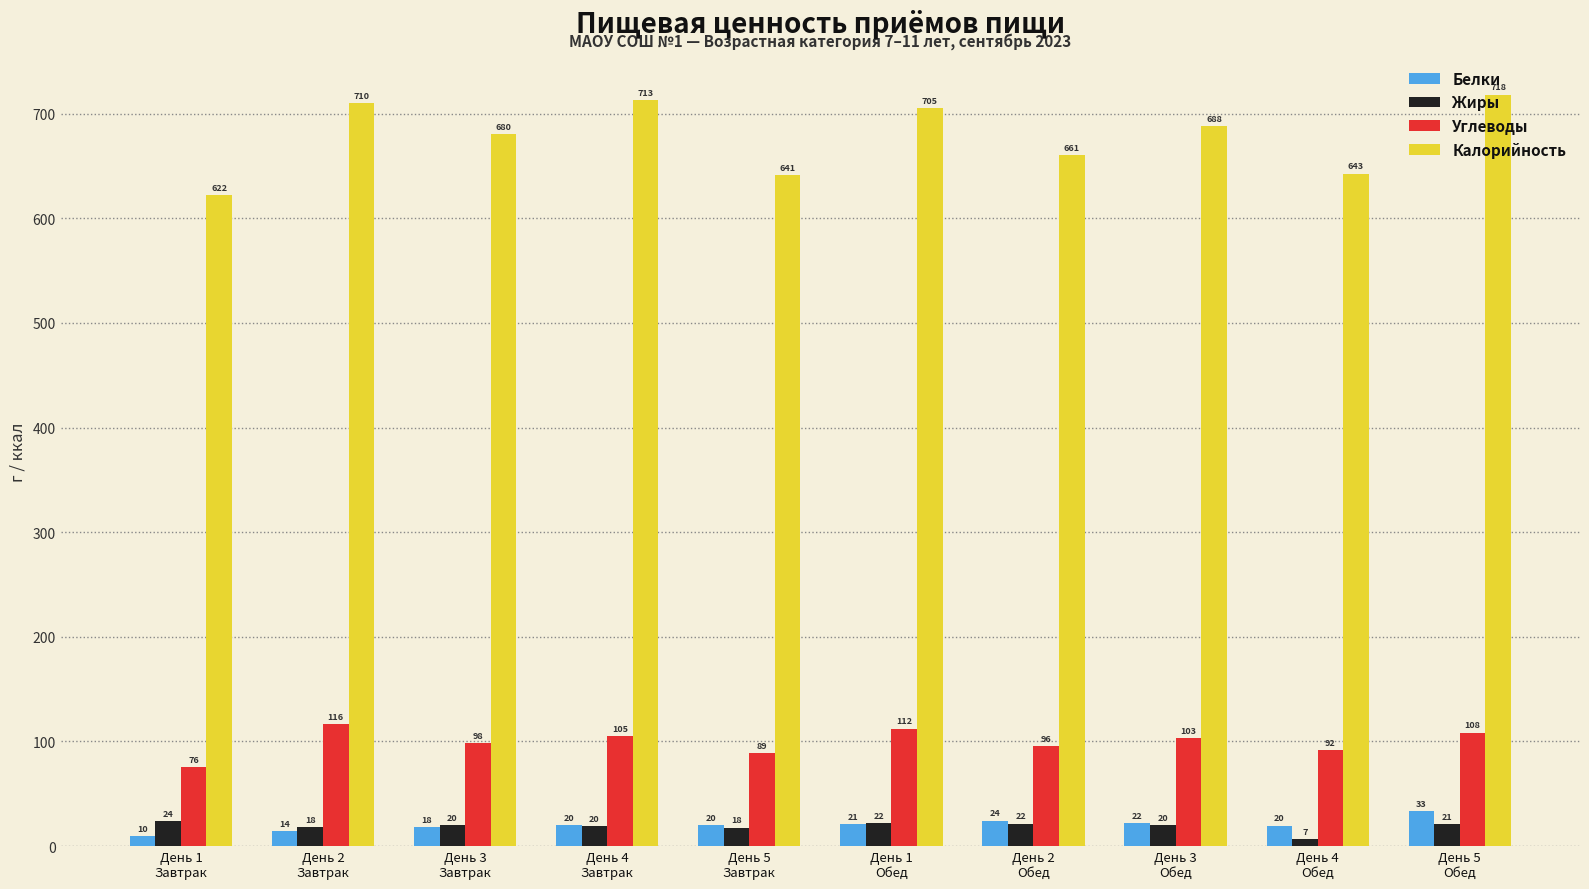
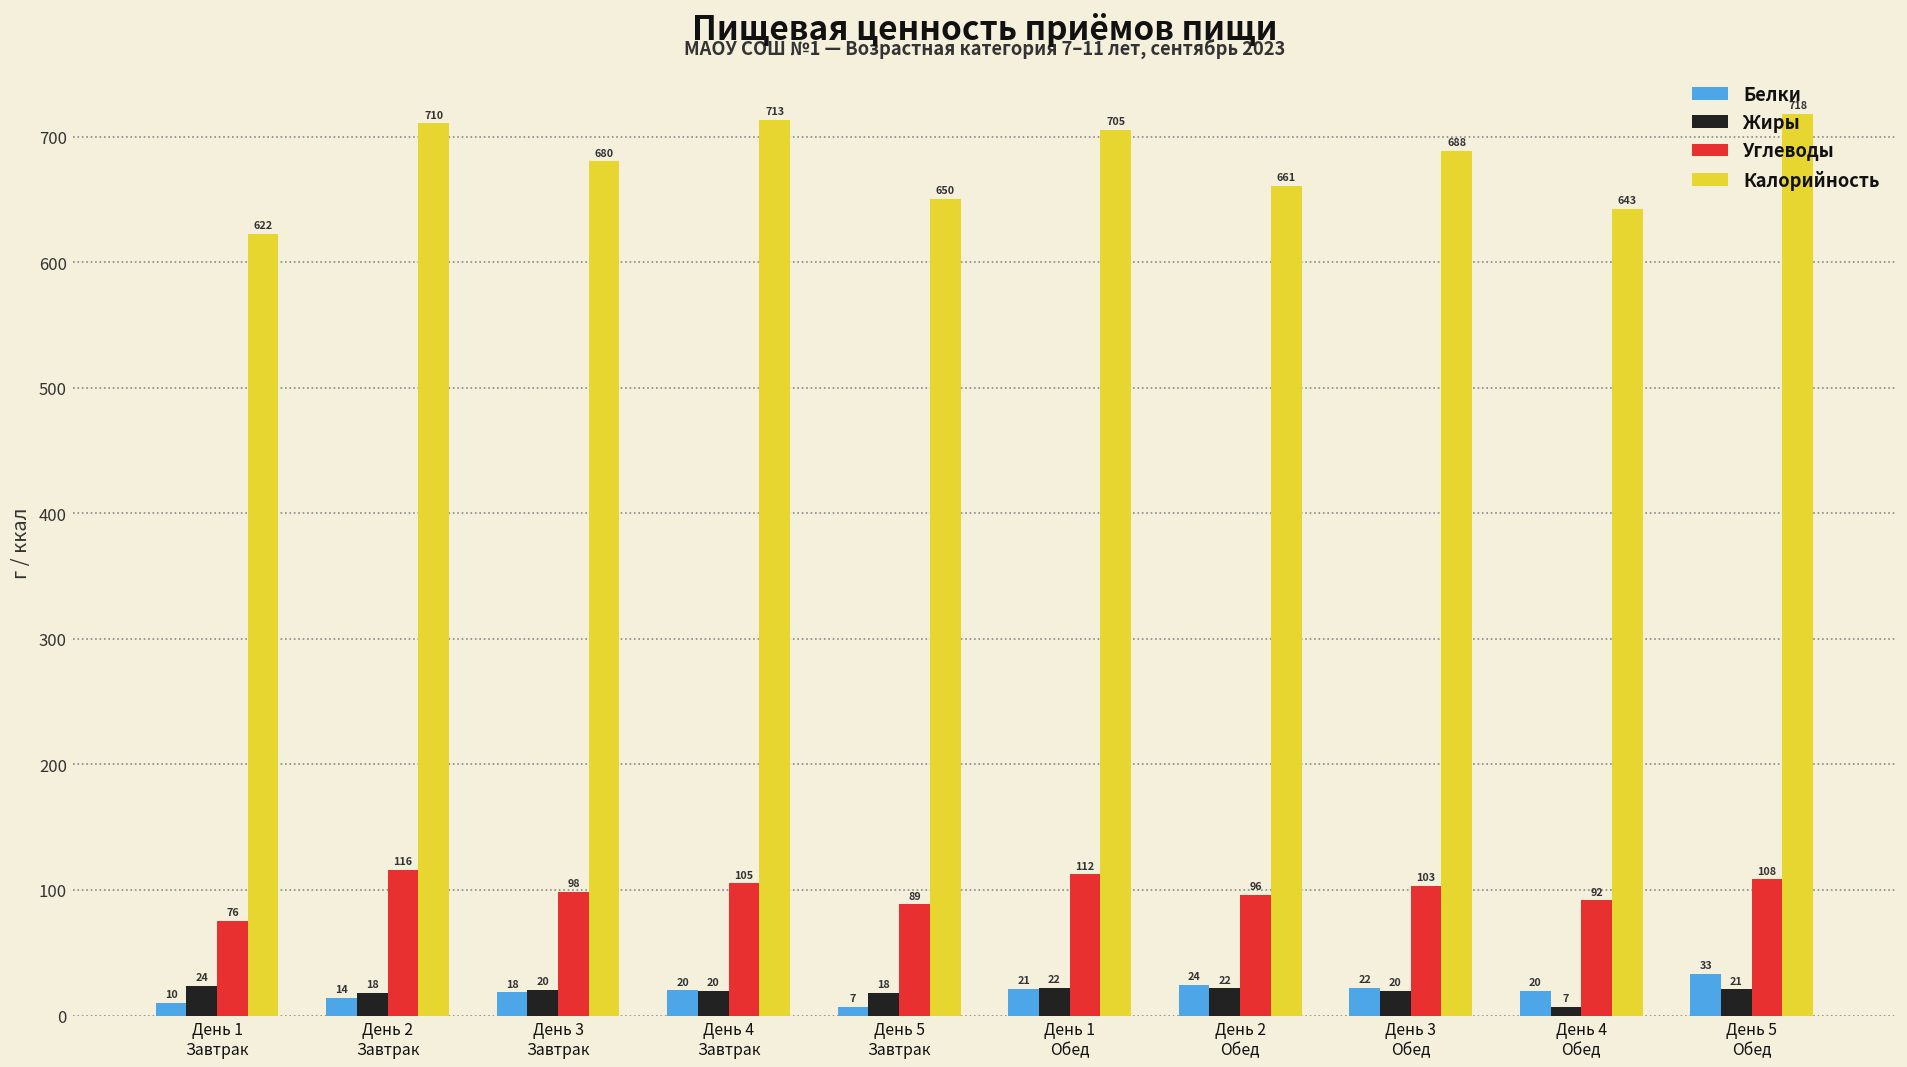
Белки, День 5 Завтрак: 20 -> 7
Калорийность, День 5 Завтрак: 641 -> 650
